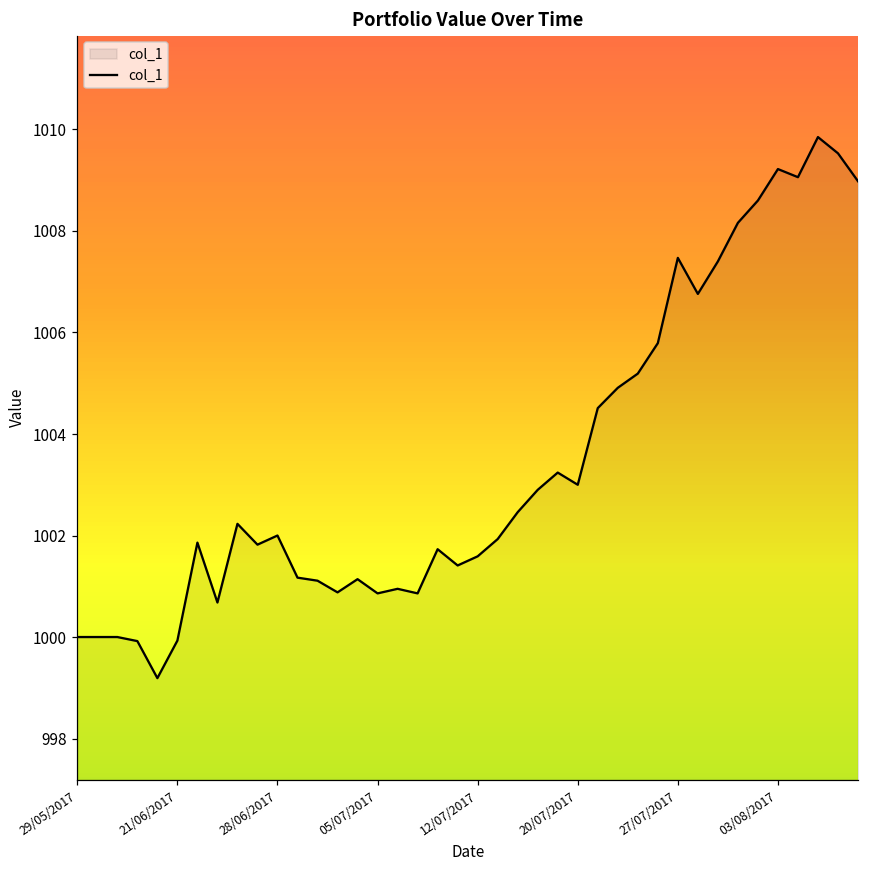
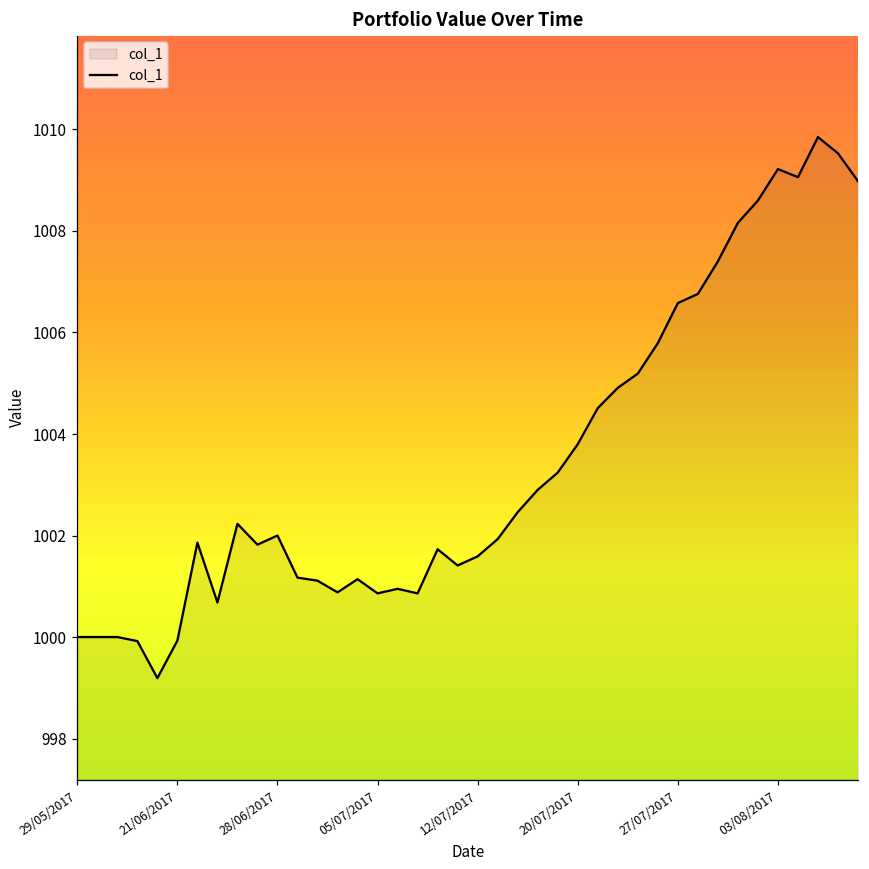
20/07/2017: 1003.0 -> 1003.8
27/07/2017: 1007.5 -> 1006.6
